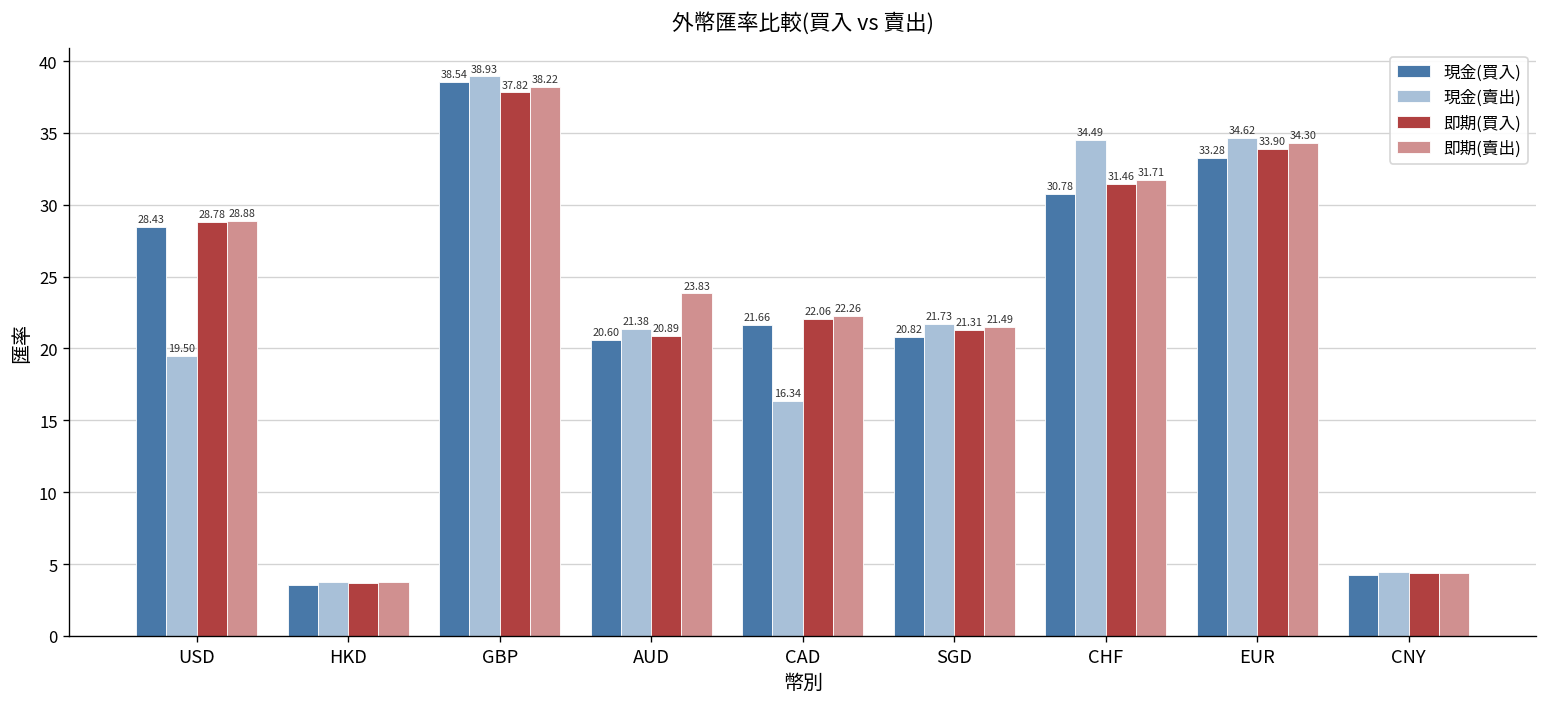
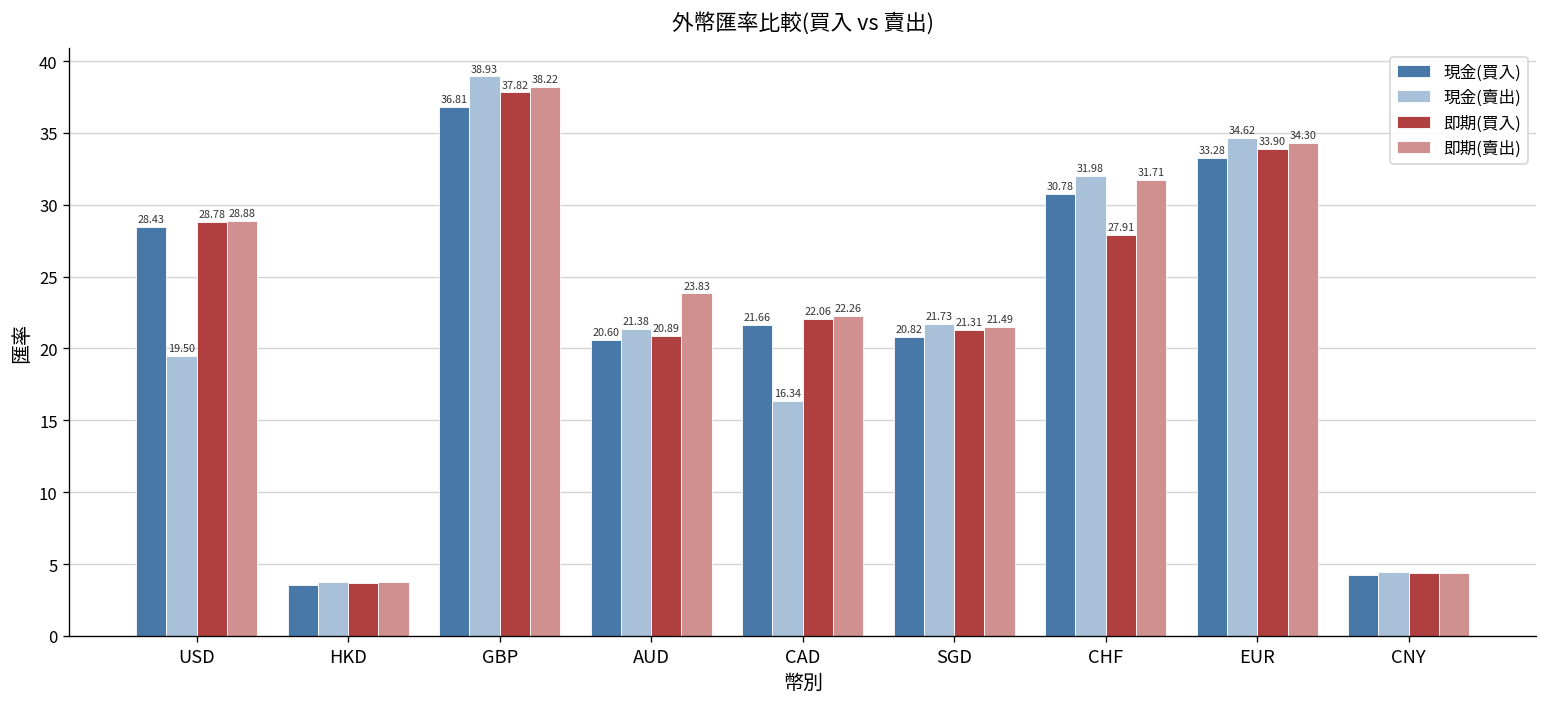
現金(買入), GBP: 38.54 -> 36.81
現金(賣出), CHF: 34.49 -> 31.98
即期(買入), CHF: 31.46 -> 27.91
